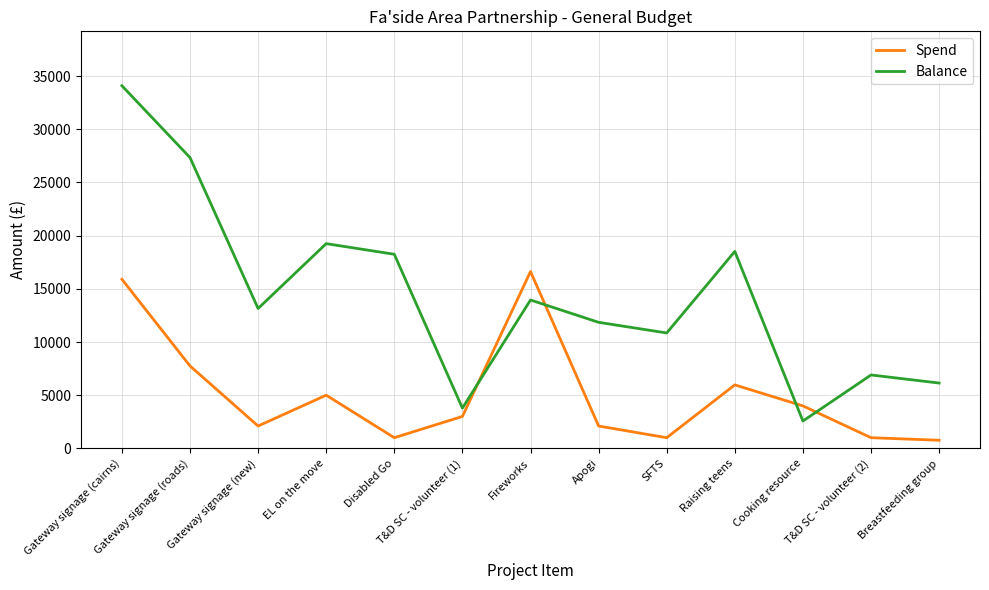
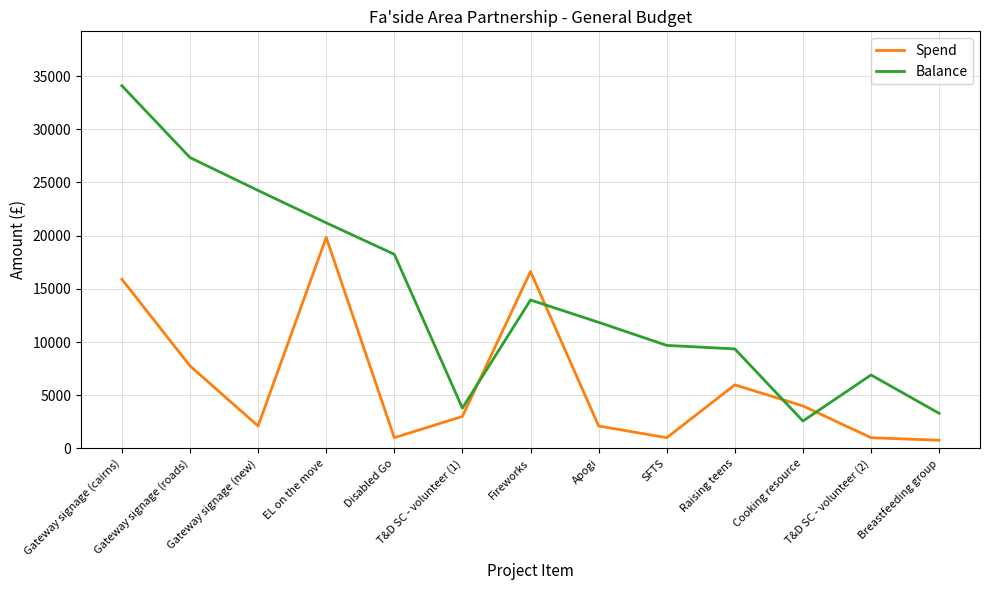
Balance, Gateway signage (new): 13200 -> 24300
Spend, EL on the move: 5000 -> 19800
Balance, EL on the move: 19300 -> 21200
Balance, SFTS: 10900 -> 9700
Balance, Raising teens: 18500 -> 9400
Balance, Breastfeeding group: 6100 -> 3300
